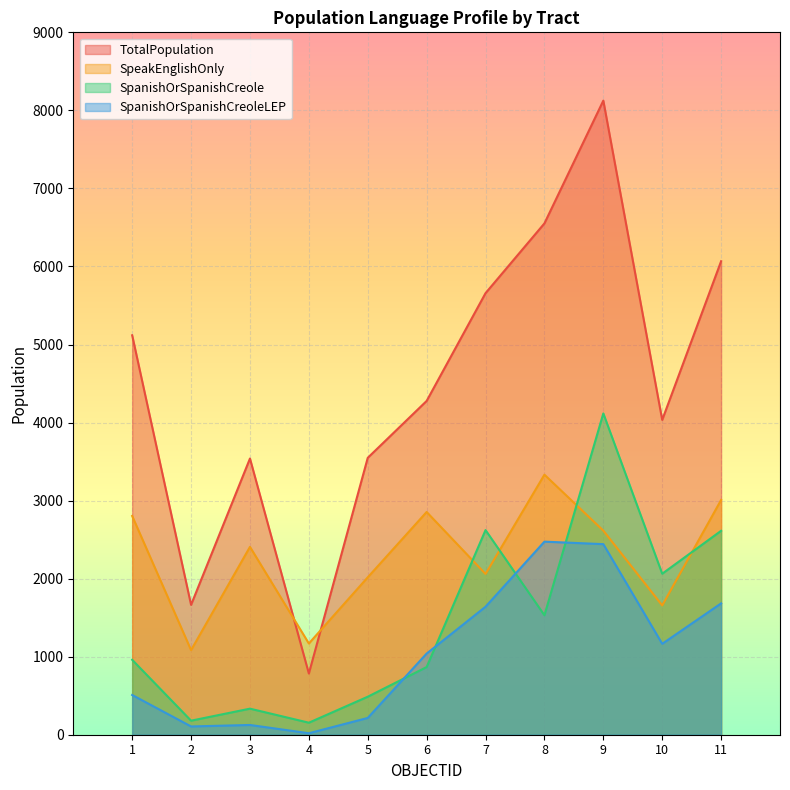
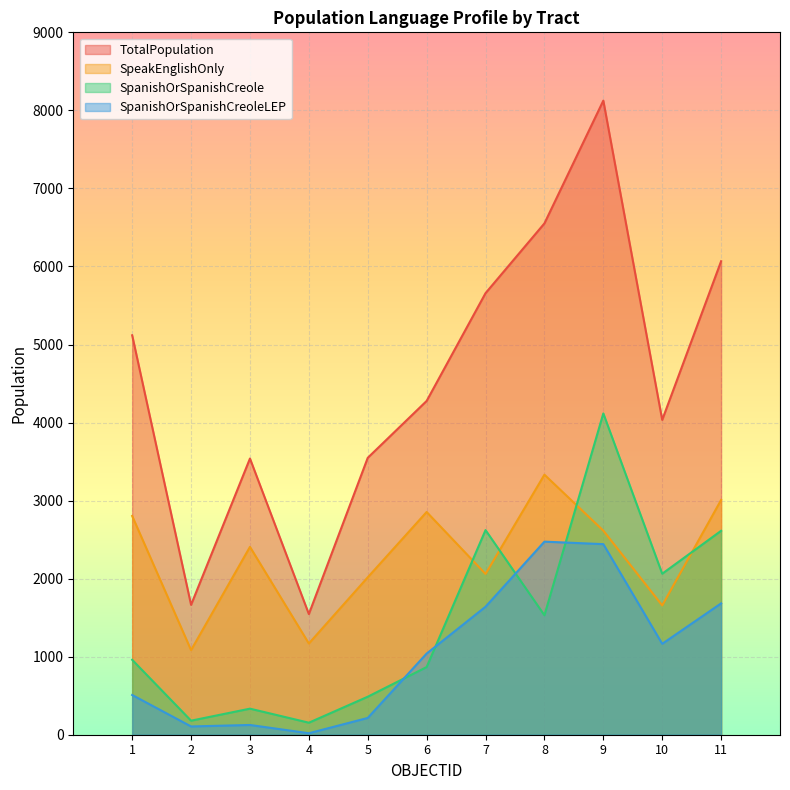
TotalPopulation, 4: 800 -> 1500
